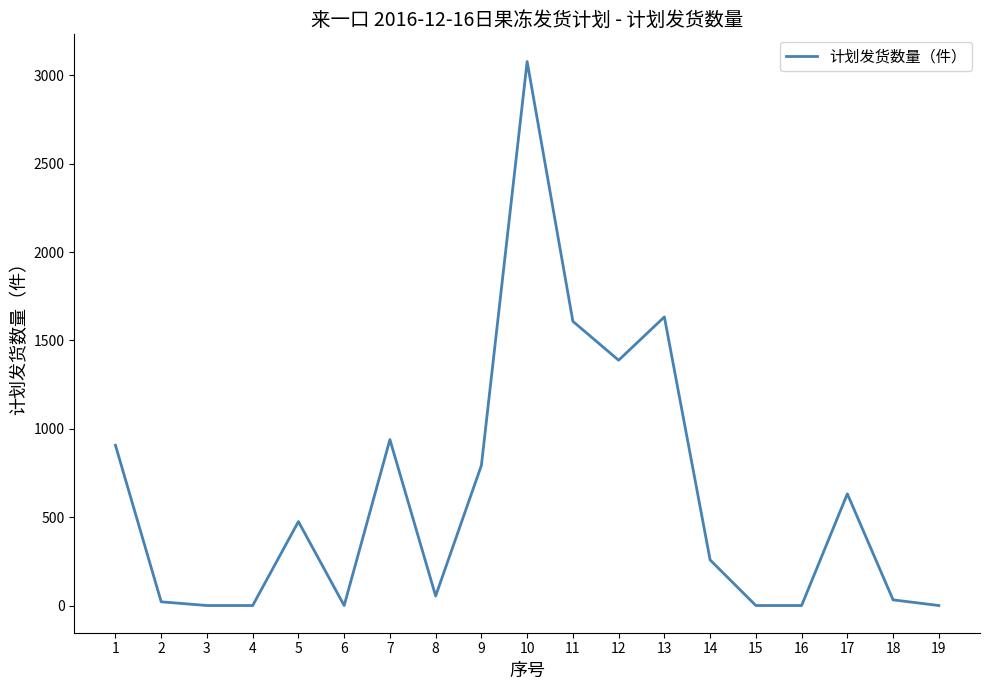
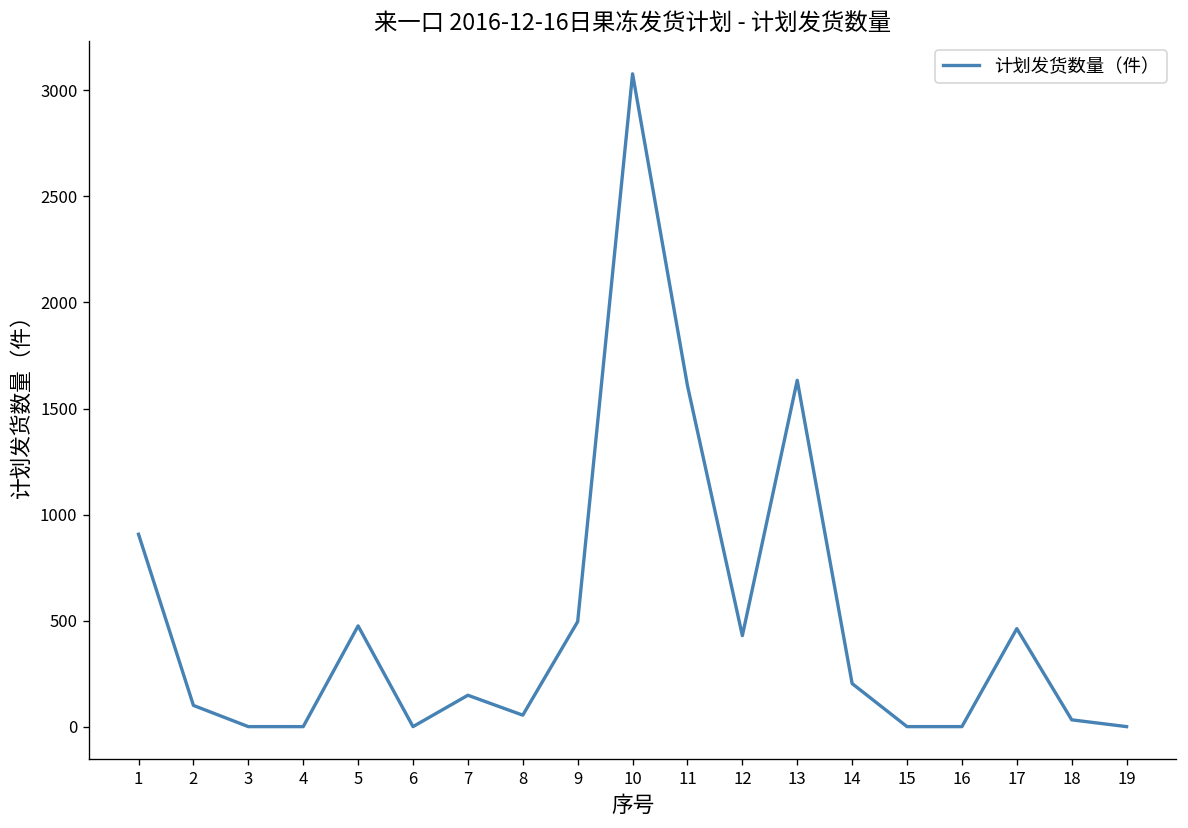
2: 20 -> 100
7: 940 -> 150
9: 790 -> 500
12: 1390 -> 430
14: 260 -> 200
17: 630 -> 460
